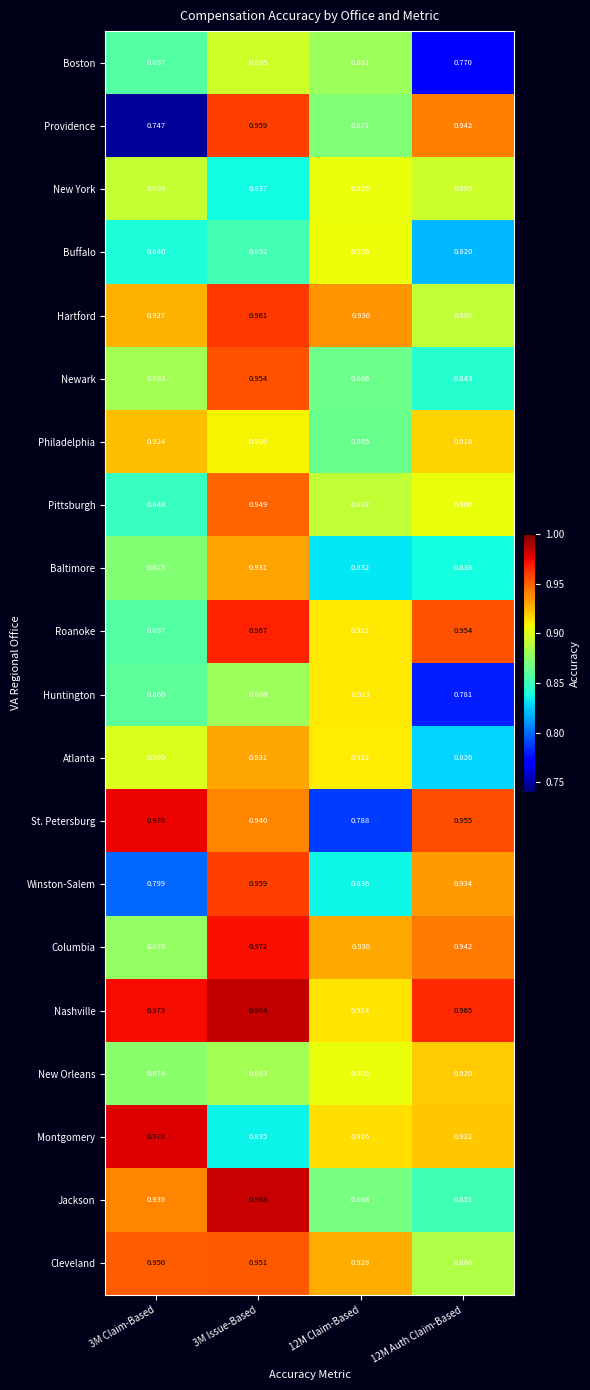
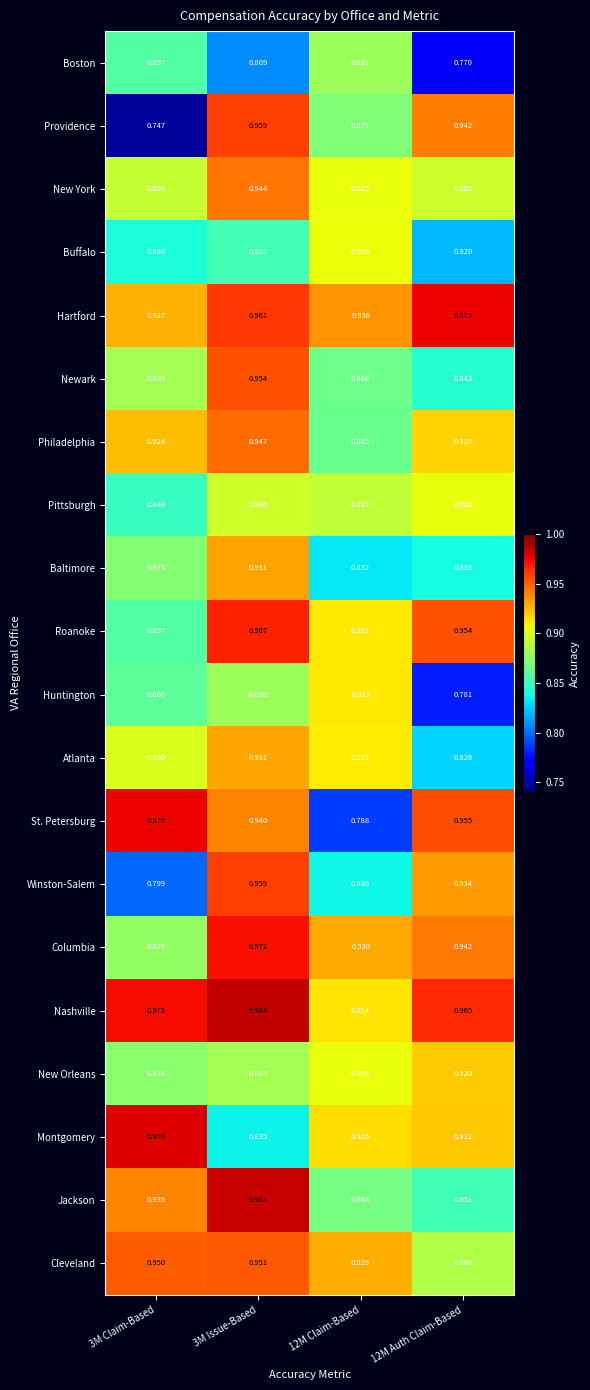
Boston, 3M Issue-Based: 0.895 -> 0.809
New York, 3M Issue-Based: 0.837 -> 0.944
Hartford, 12M Auth Claim-Based: 0.892 -> 0.975
Philadelphia, 3M Issue-Based: 0.909 -> 0.947
Pittsburgh, 3M Issue-Based: 0.949 -> 0.896
